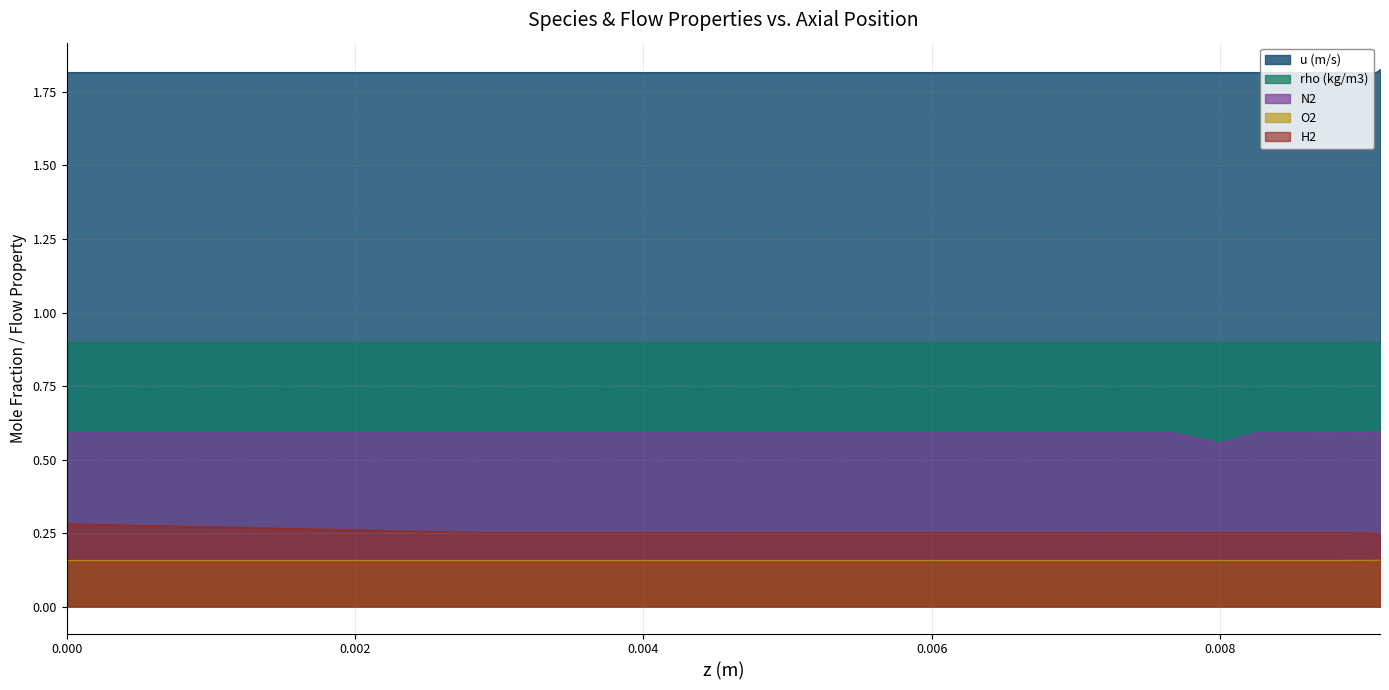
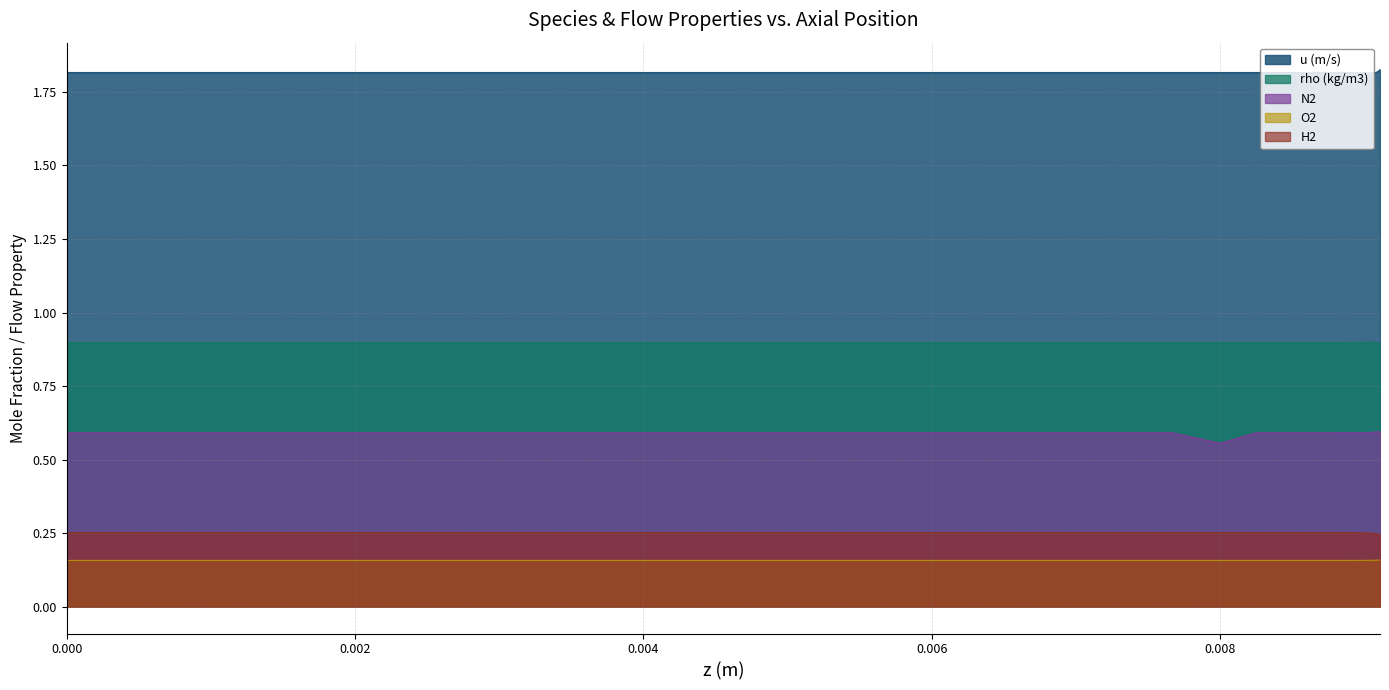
H2, 0.000: 0.28 -> 0.25
